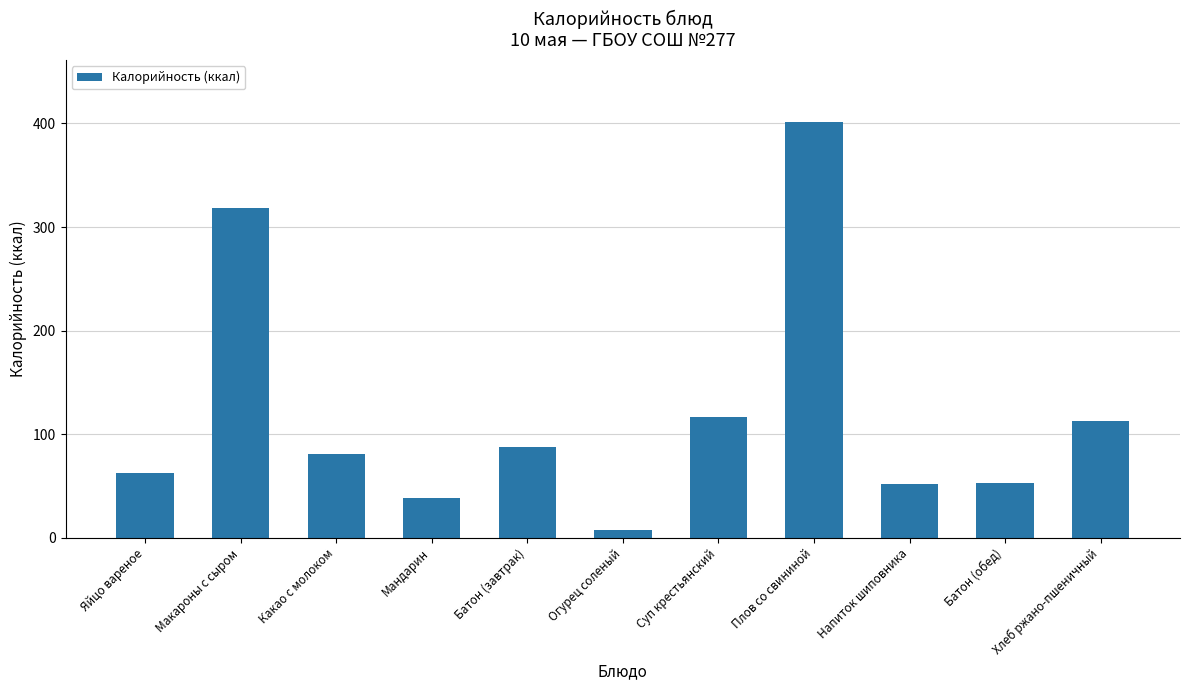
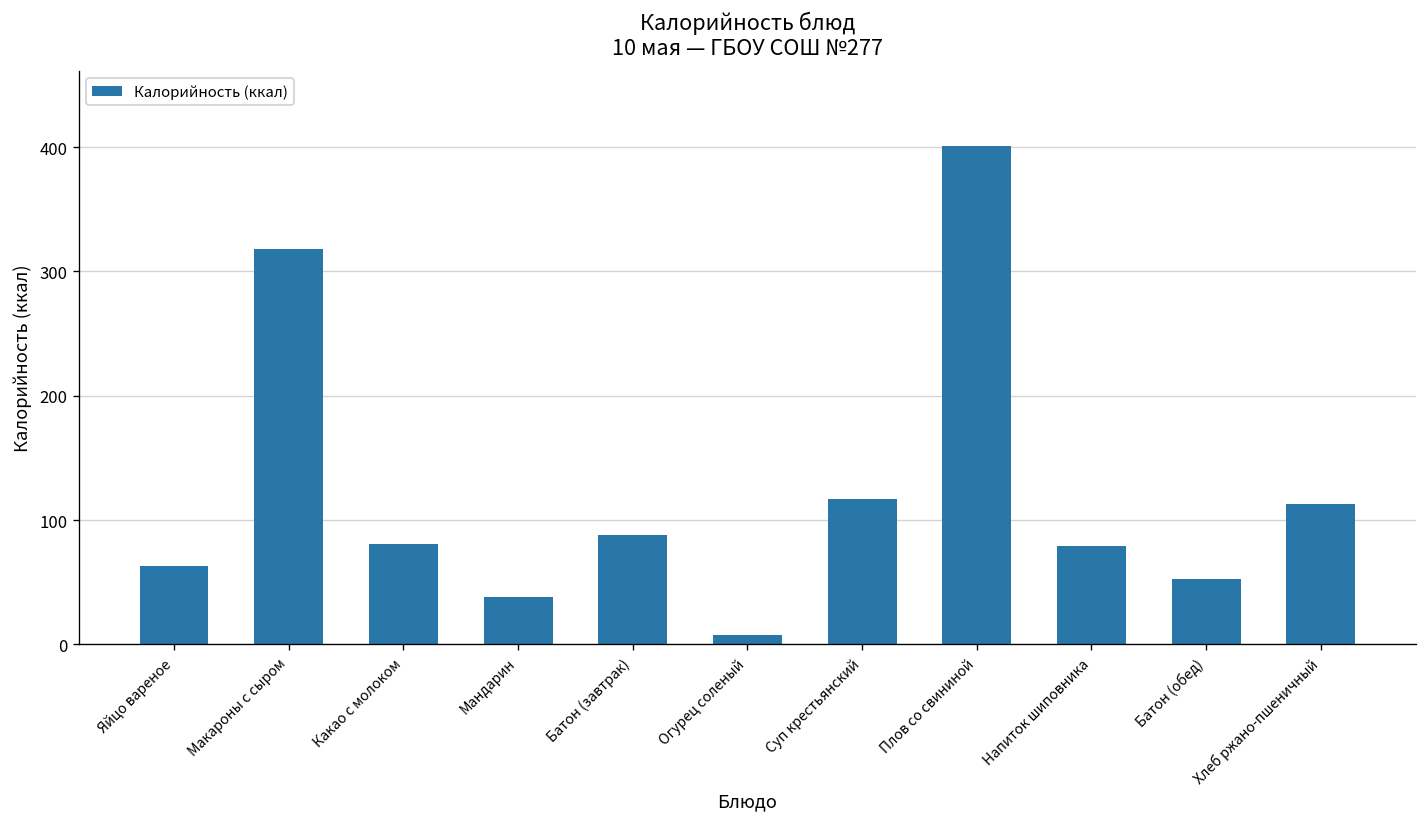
Напиток шиповника: 52 -> 79
